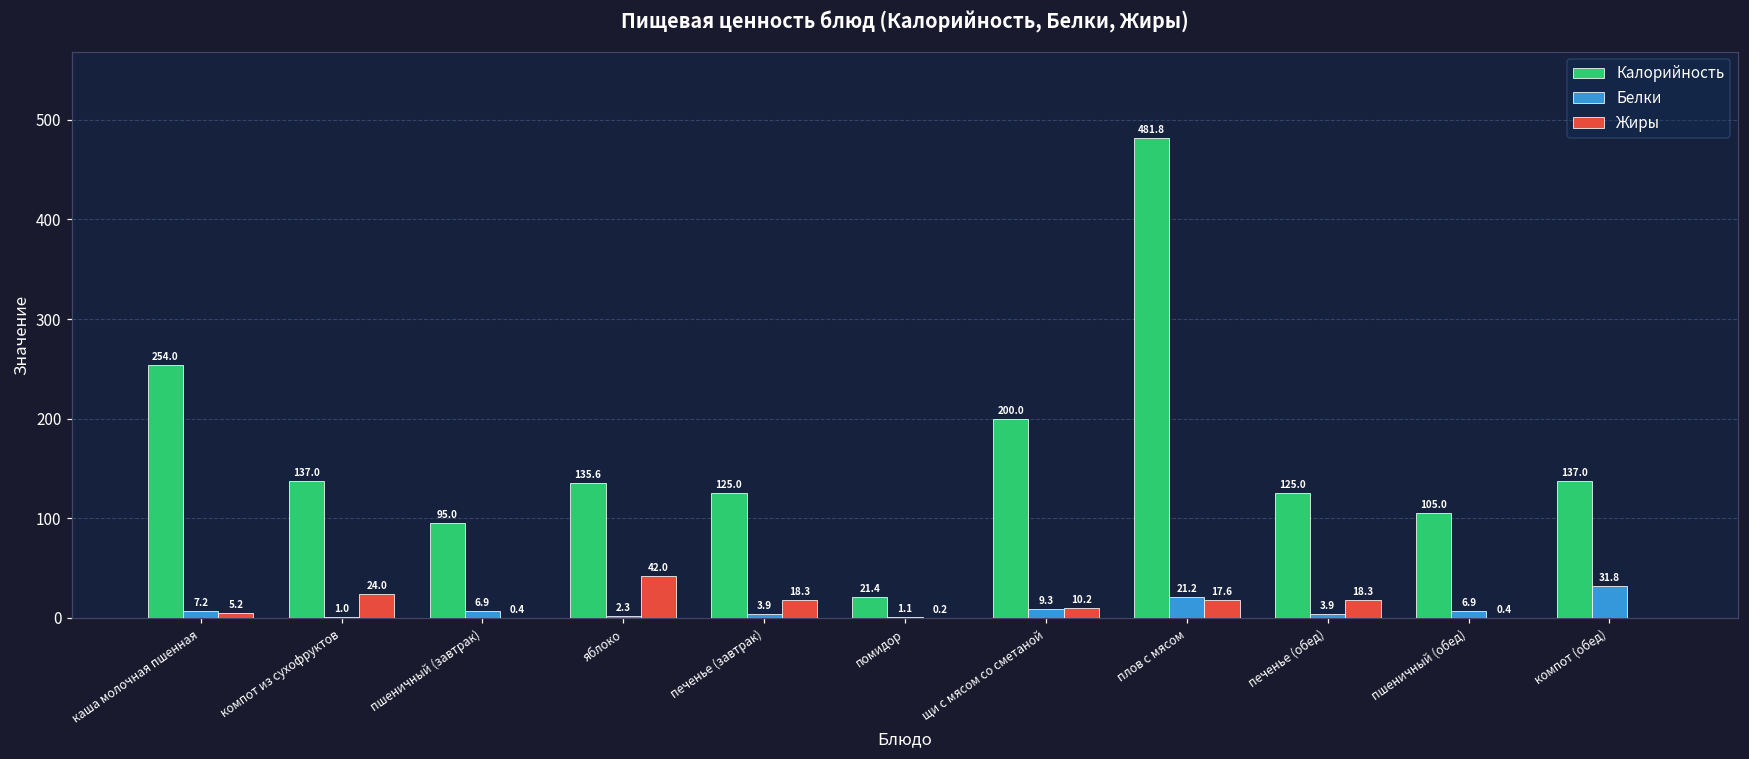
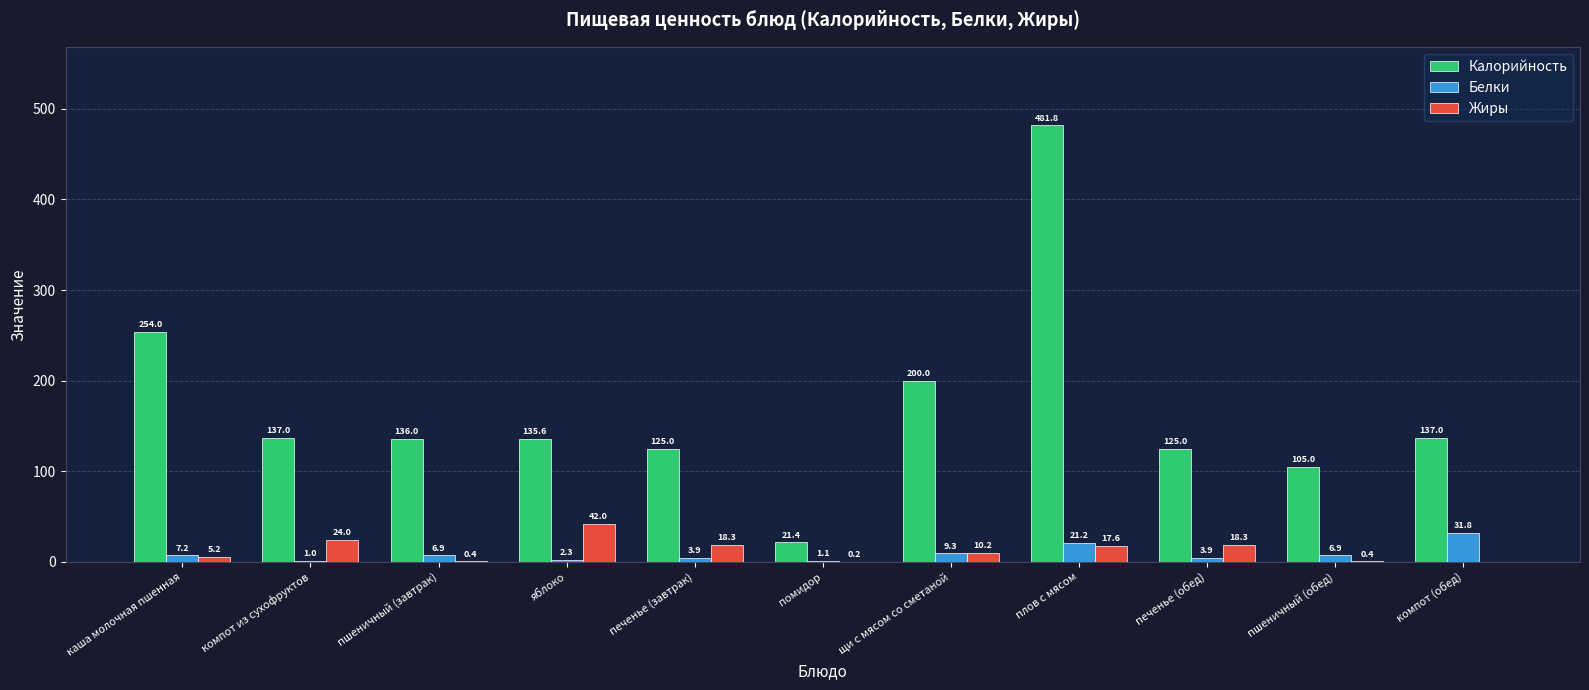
Калорийность, пшеничный (завтрак): 95.0 -> 136.0
